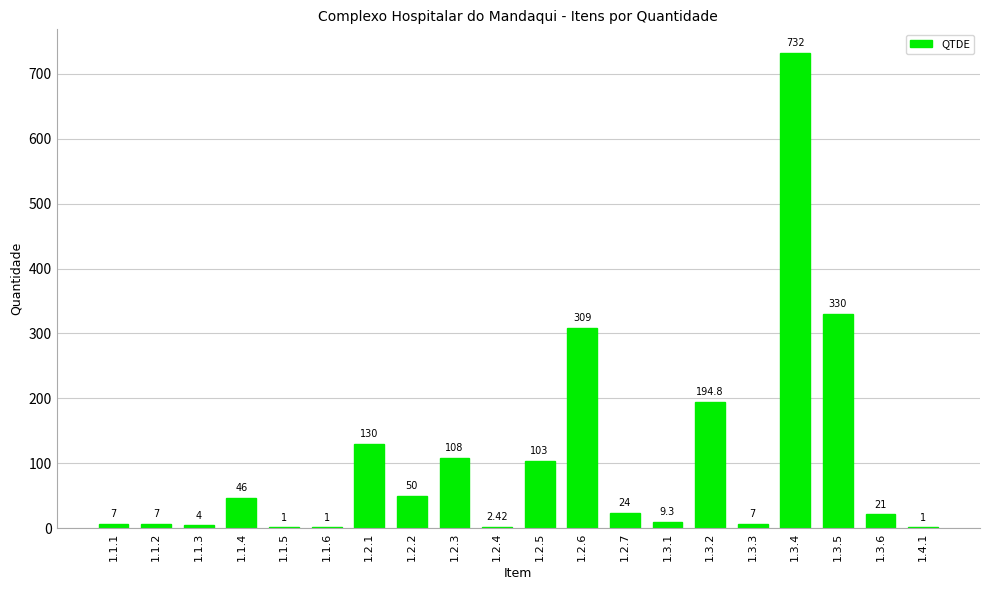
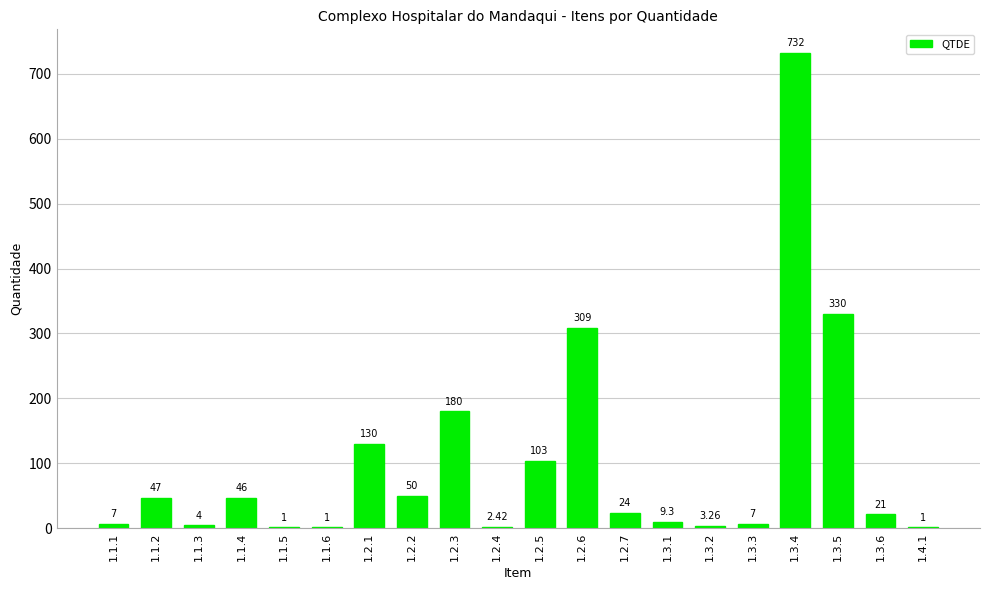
1.1.2: 7 -> 47
1.2.3: 108 -> 180
1.3.2: 194.8 -> 3.26
